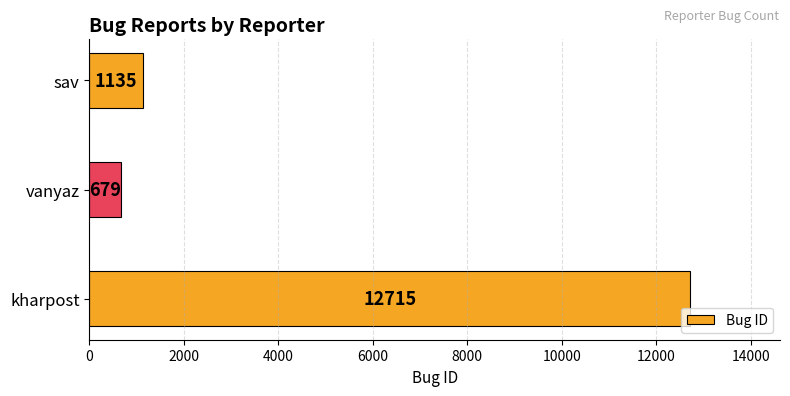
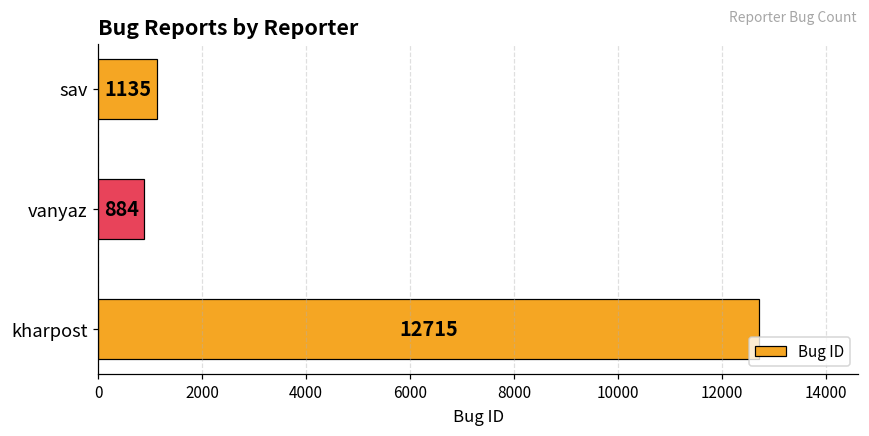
vanyaz: 679 -> 884
